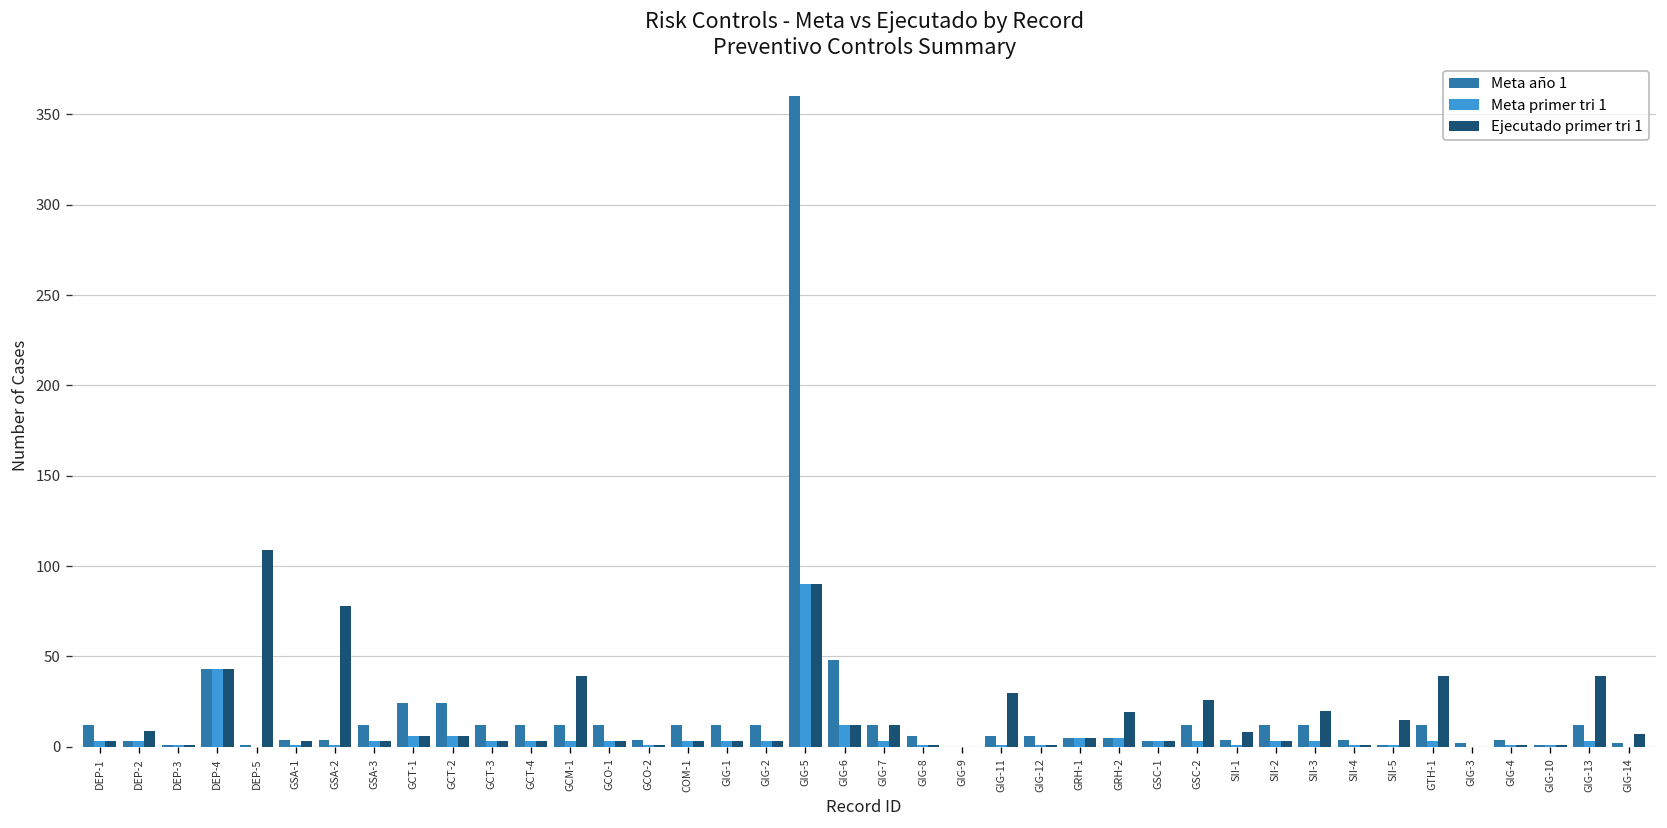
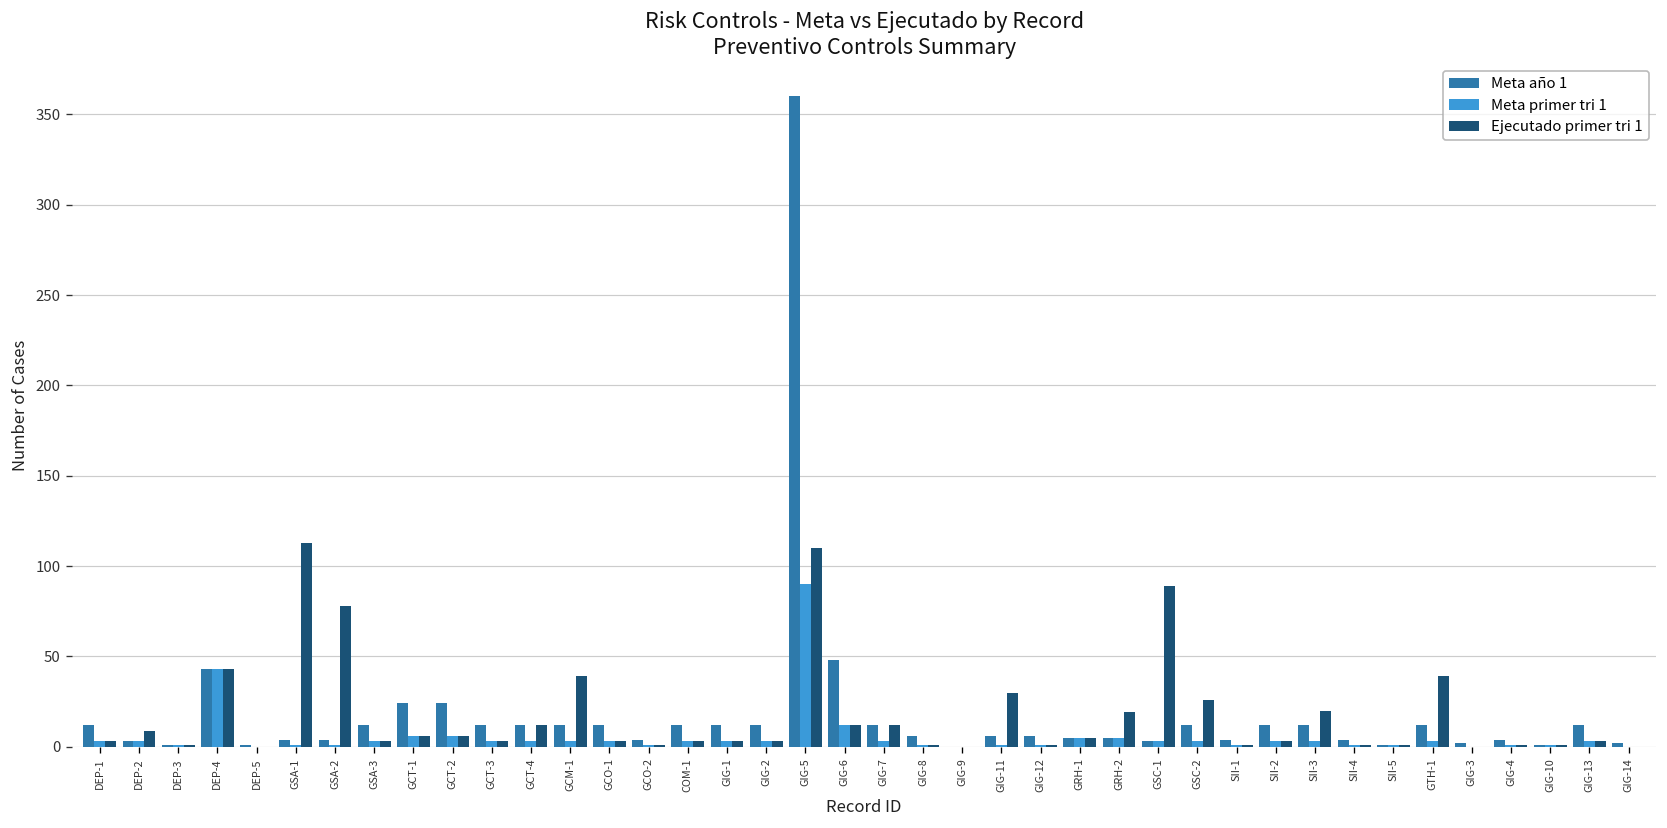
Ejecutado primer tri 1, DEP-5: 109 -> 0
Ejecutado primer tri 1, GSA-1: 3 -> 113
Ejecutado primer tri 1, GCT-4: 3 -> 12
Ejecutado primer tri 1, GIG-5: 90 -> 110
Ejecutado primer tri 1, GSC-1: 3 -> 89
Ejecutado primer tri 1, SII-1: 8 -> 1
Ejecutado primer tri 1, SII-5: 15 -> 1
Ejecutado primer tri 1, GIG-13: 39 -> 3
Ejecutado primer tri 1, GIG-14: 7 -> 0
